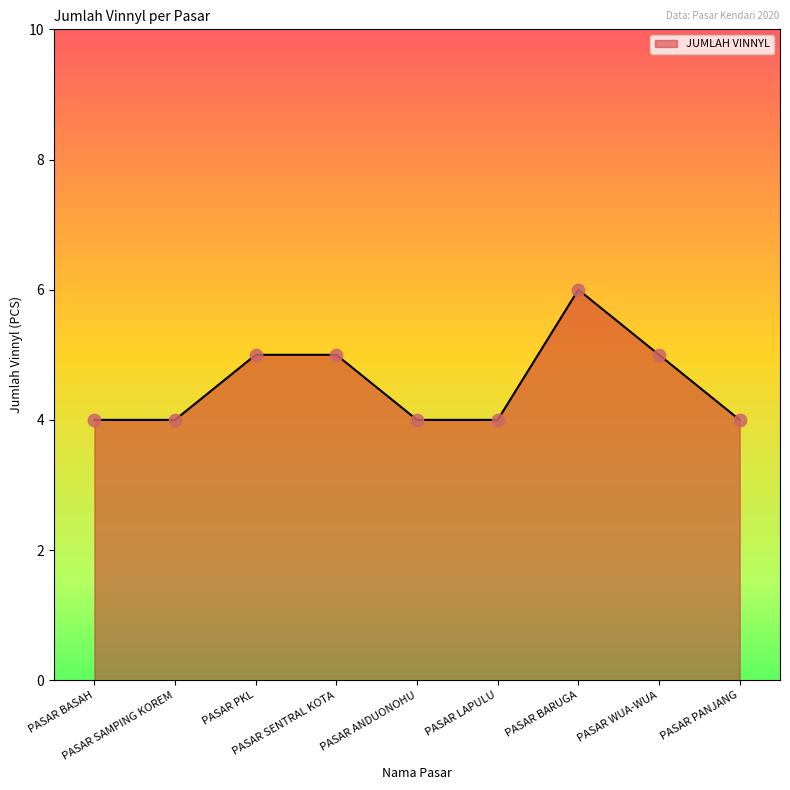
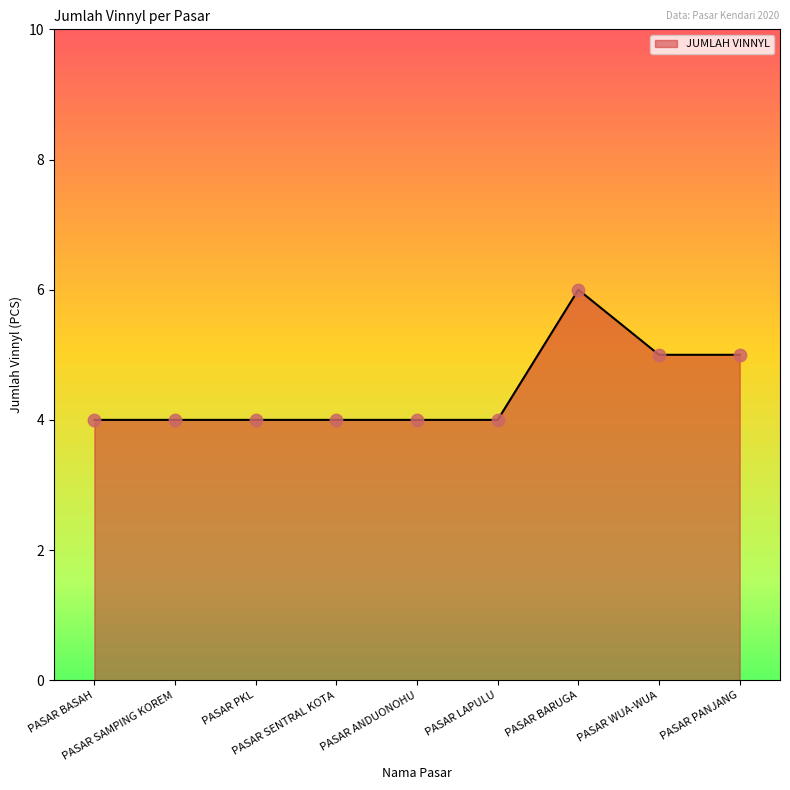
PASAR PKL: 5 -> 4
PASAR SENTRAL KOTA: 5 -> 4
PASAR PANJANG: 4 -> 5
